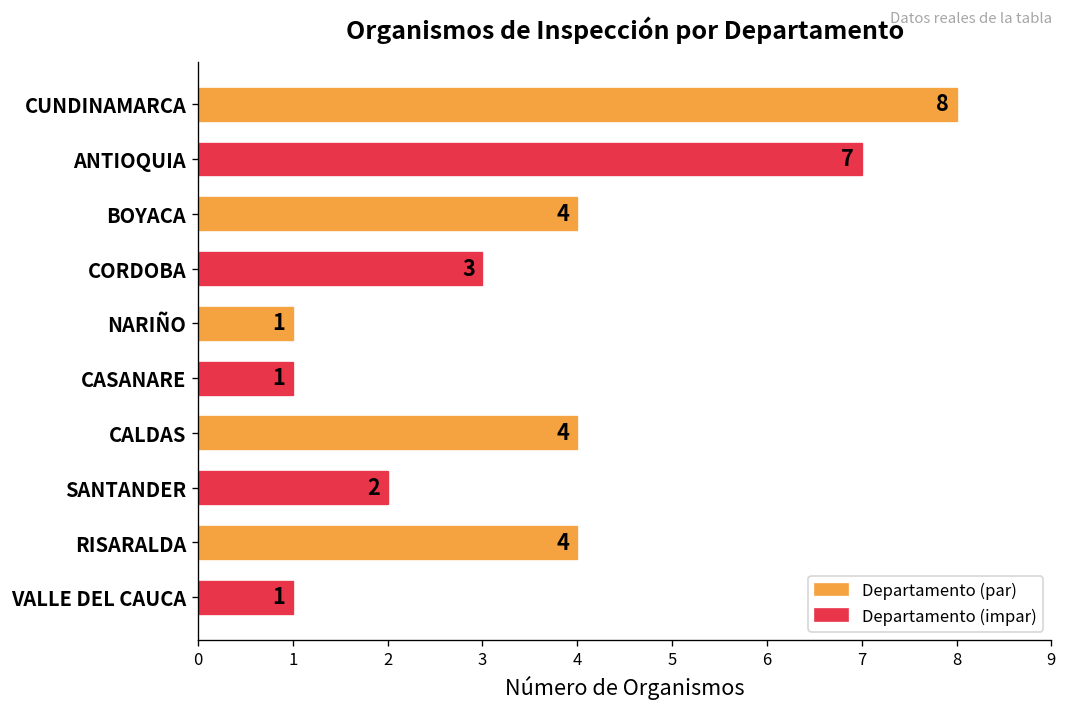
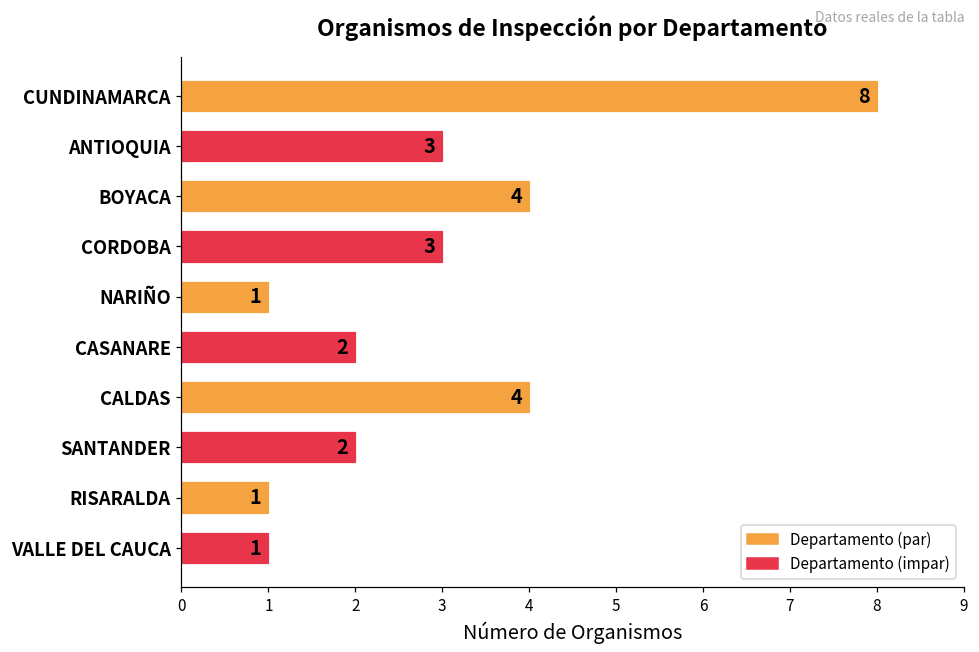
ANTIOQUIA: 7 -> 3
CASANARE: 1 -> 2
RISARALDA: 4 -> 1
